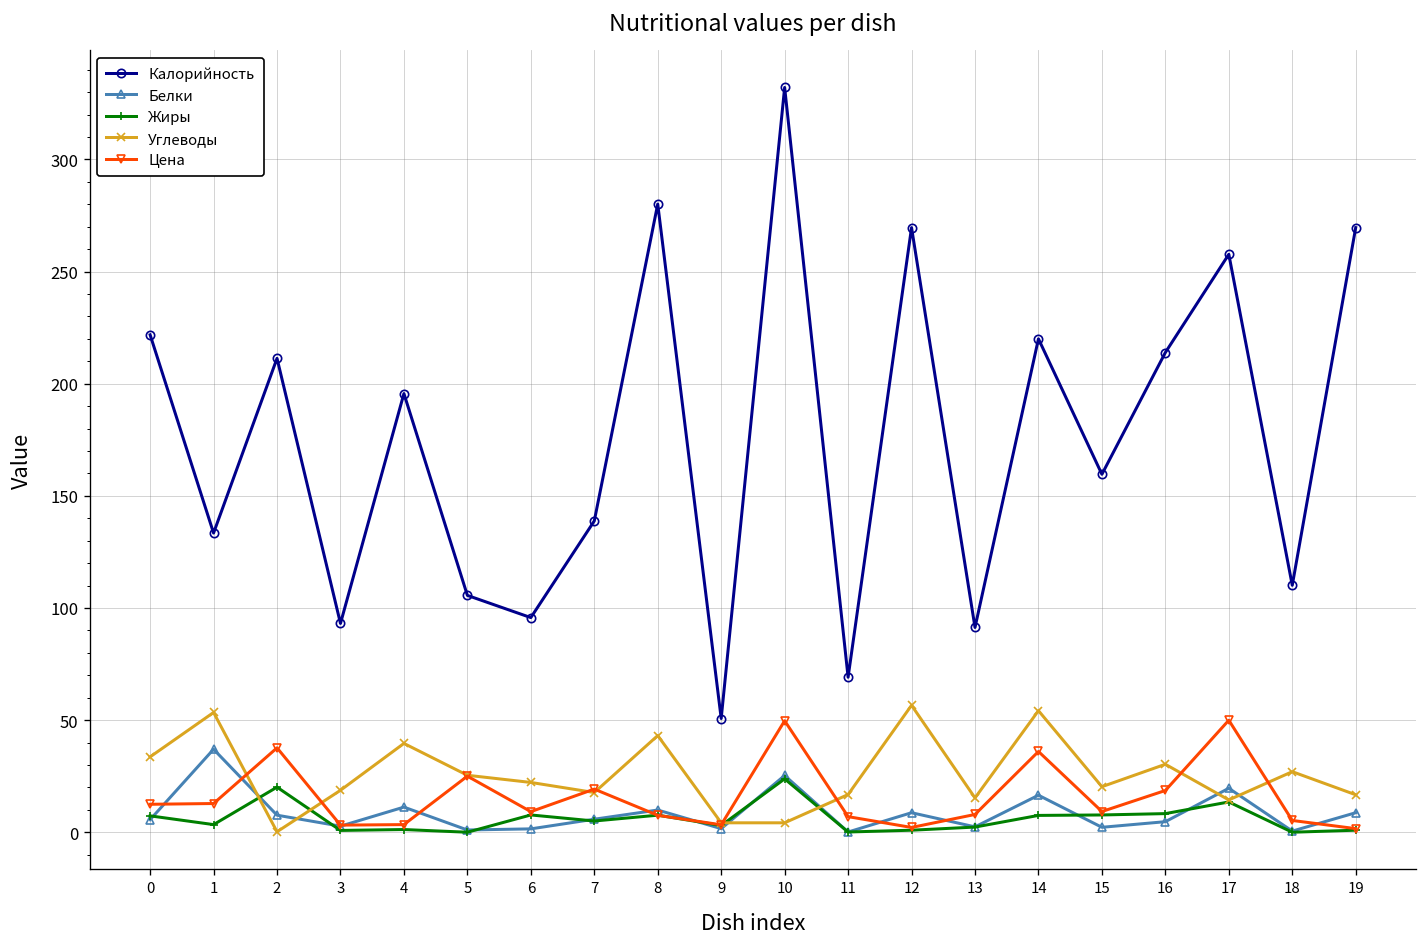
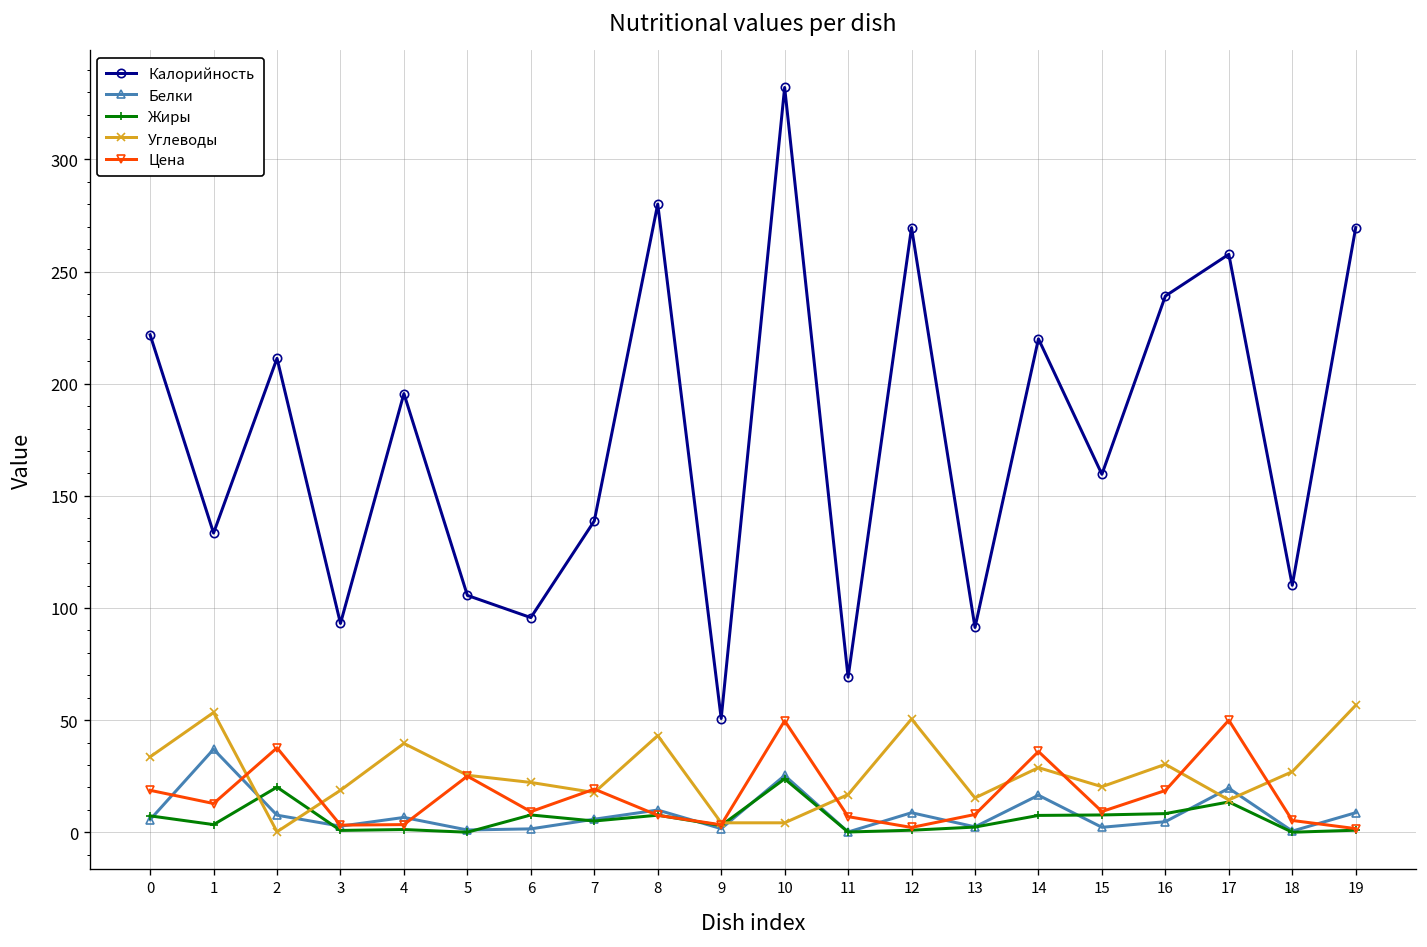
Цена, 0: 12 -> 19
Белки, 4: 11 -> 7
Углеводы, 12: 57 -> 51
Углеводы, 14: 54 -> 29
Калорийность, 16: 214 -> 239
Углеводы, 19: 17 -> 57
